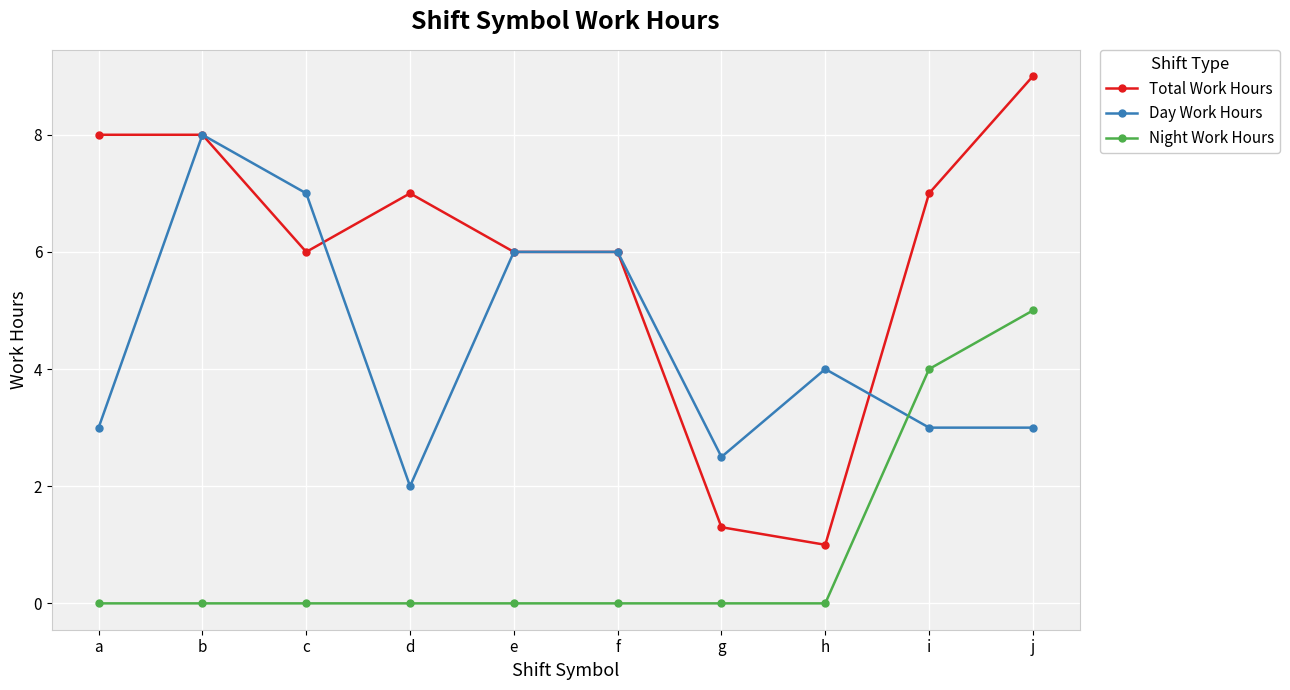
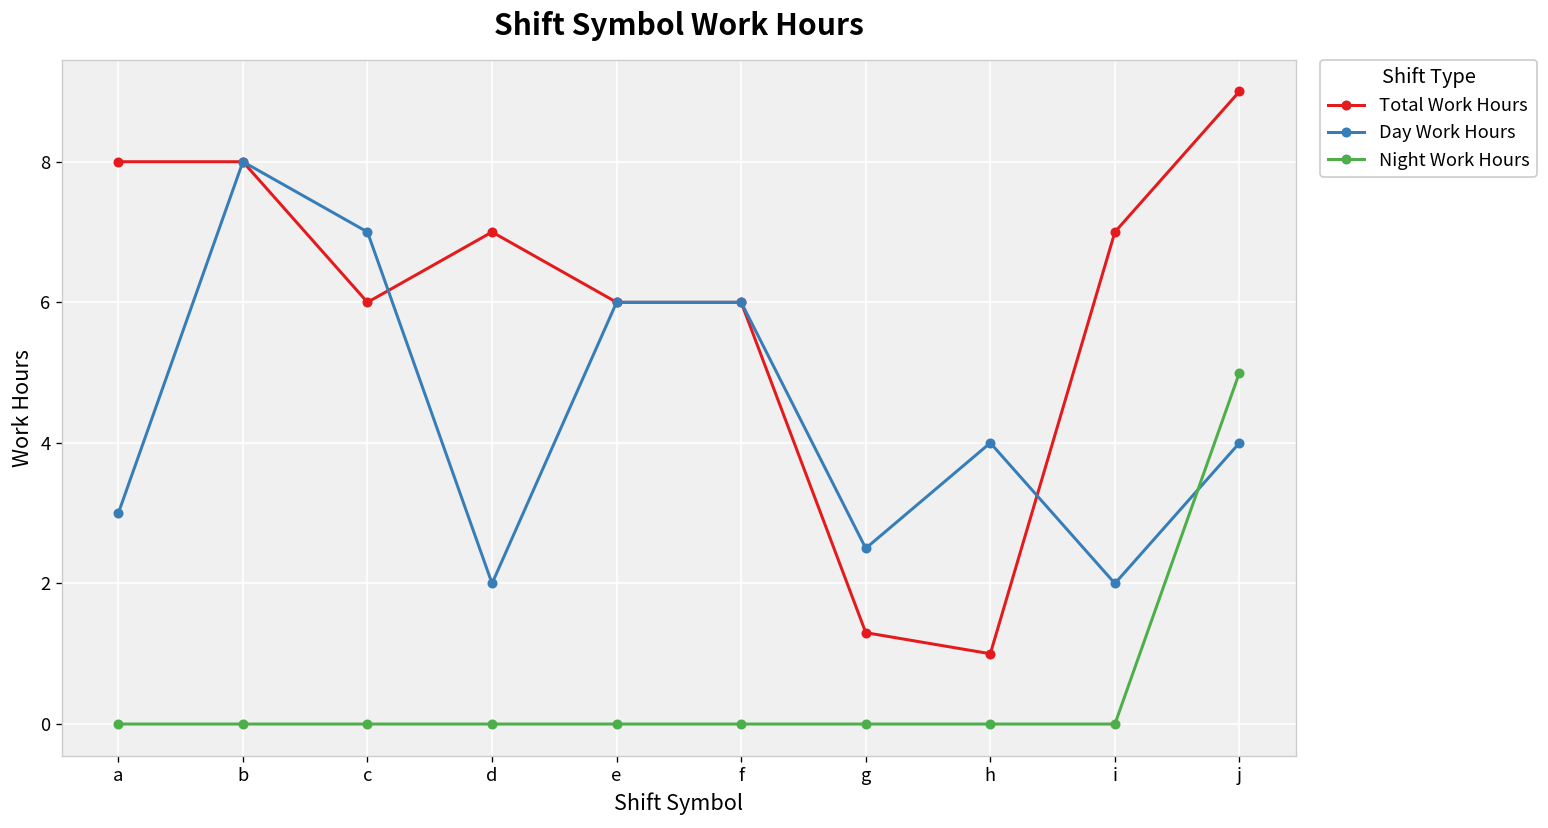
Day Work Hours, i: 3 -> 2
Night Work Hours, i: 4 -> 0
Day Work Hours, j: 3 -> 4
